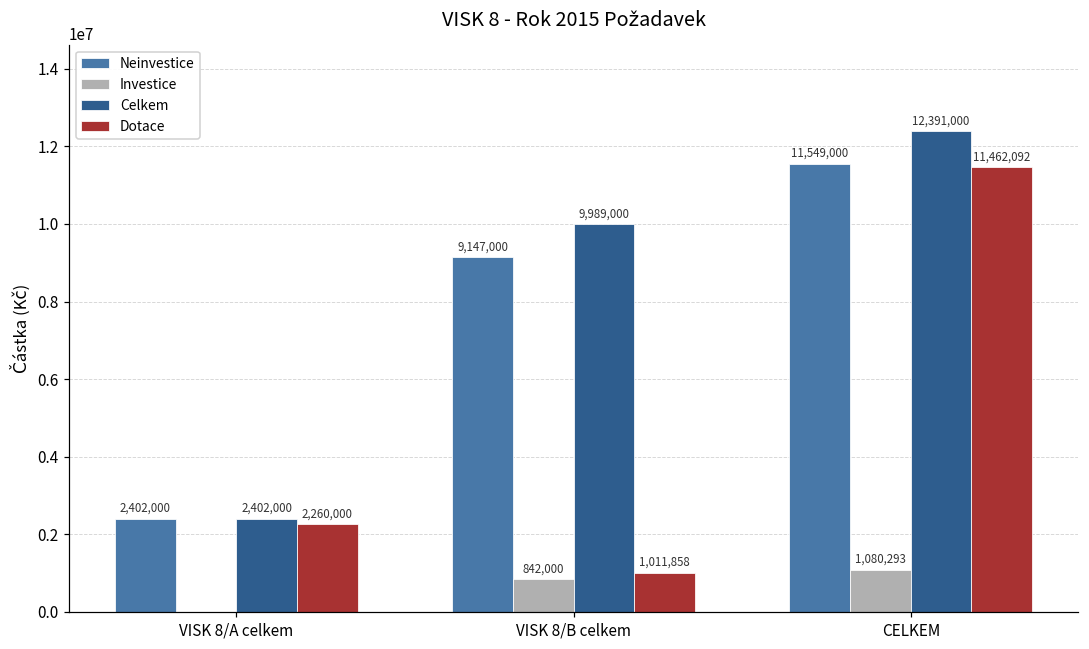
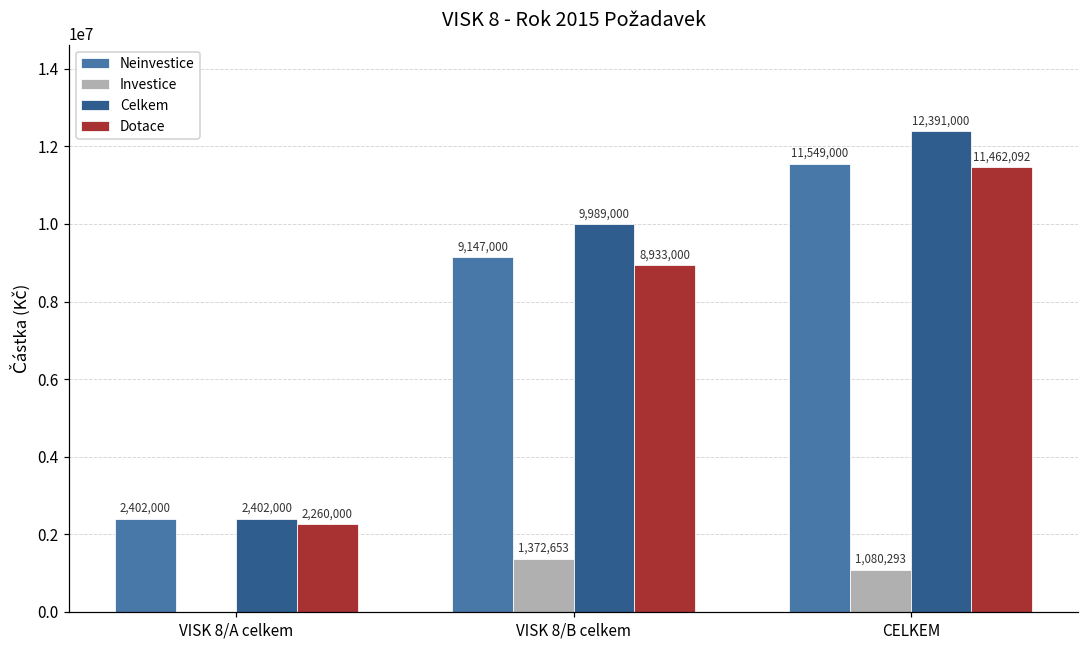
Investice, VISK 8/B celkem: 842,000 -> 1,372,653
Dotace, VISK 8/B celkem: 1,011,858 -> 8,933,000
